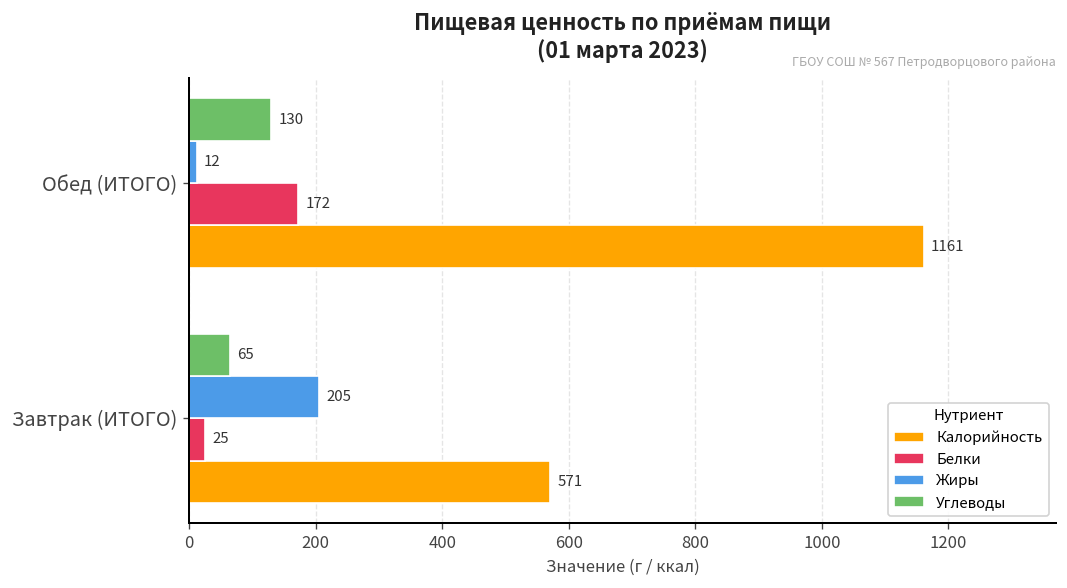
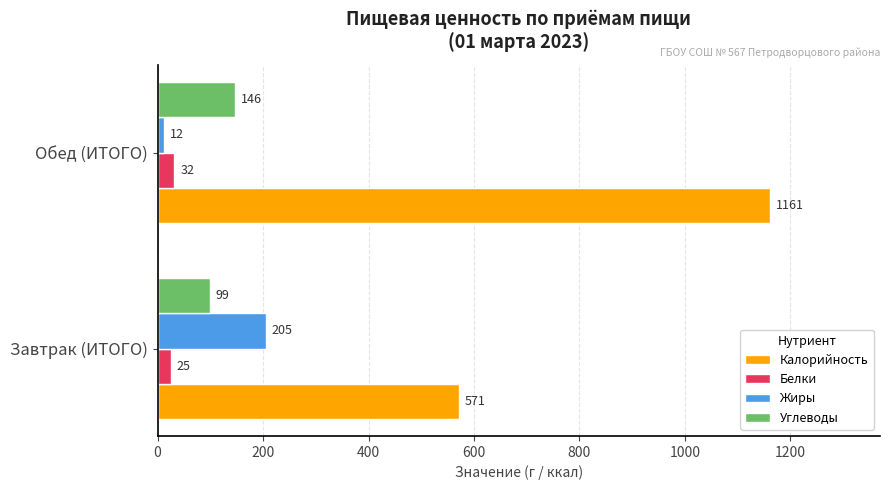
Углеводы, Обед (ИТОГО): 130 -> 146
Белки, Обед (ИТОГО): 172 -> 32
Углеводы, Завтрак (ИТОГО): 65 -> 99
